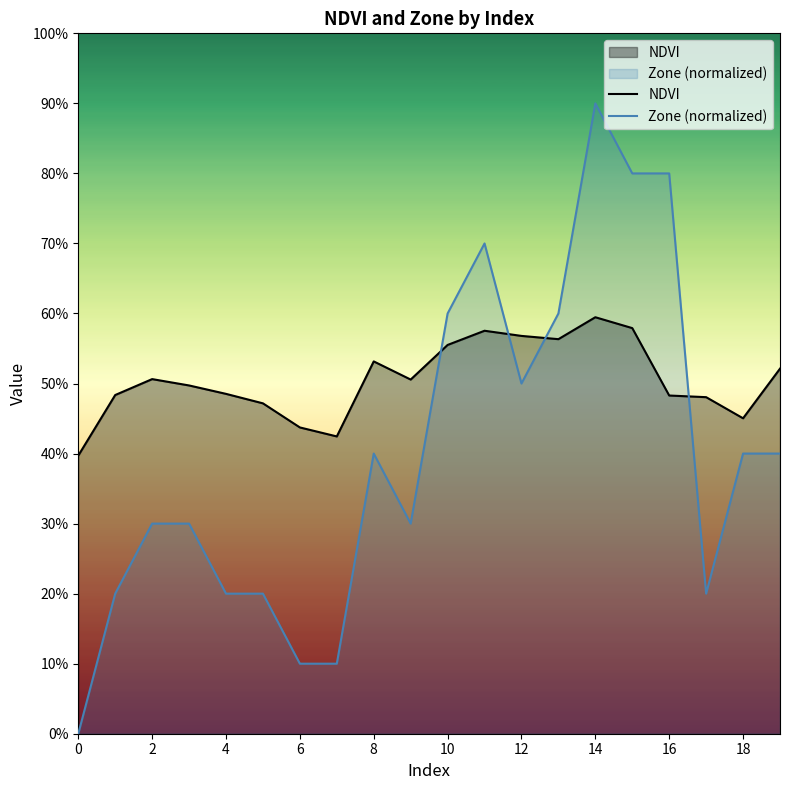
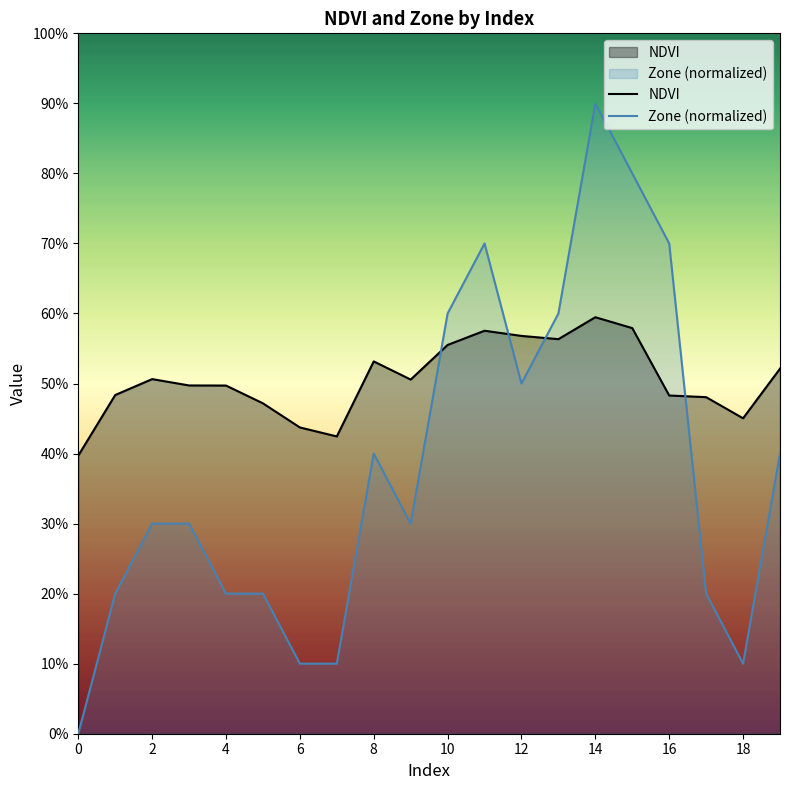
NDVI, 4: 49% -> 50%
Zone (normalized), 16: 80% -> 70%
Zone (normalized), 18: 40% -> 10%
